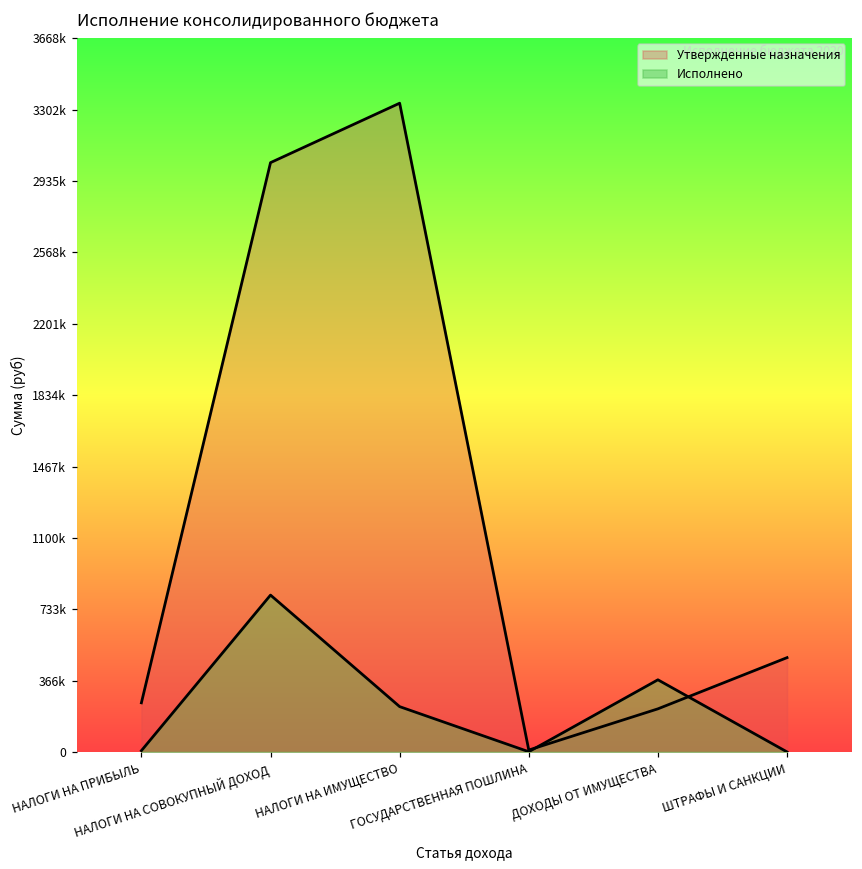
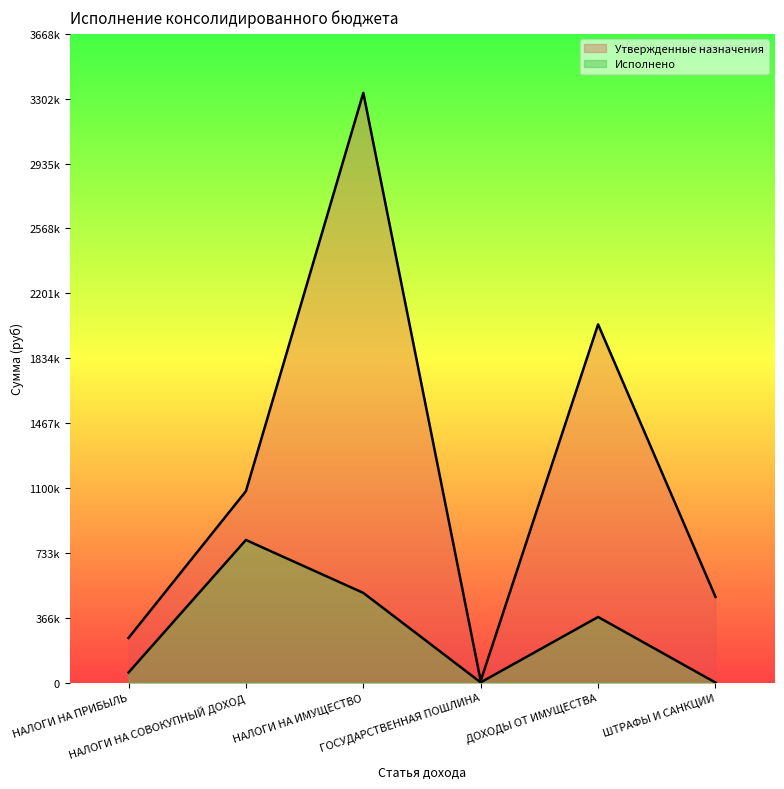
Исполнено, НАЛОГИ НА ПРИБЫЛЬ: 10000 -> 60000
Утвержденные назначения, НАЛОГИ НА СОВОКУПНЫЙ ДОХОД: 3030000 -> 1080000
Исполнено, НАЛОГИ НА ИМУЩЕСТВО: 230000 -> 510000
Утвержденные назначения, ДОХОДЫ ОТ ИМУЩЕСТВА: 220000 -> 2030000
